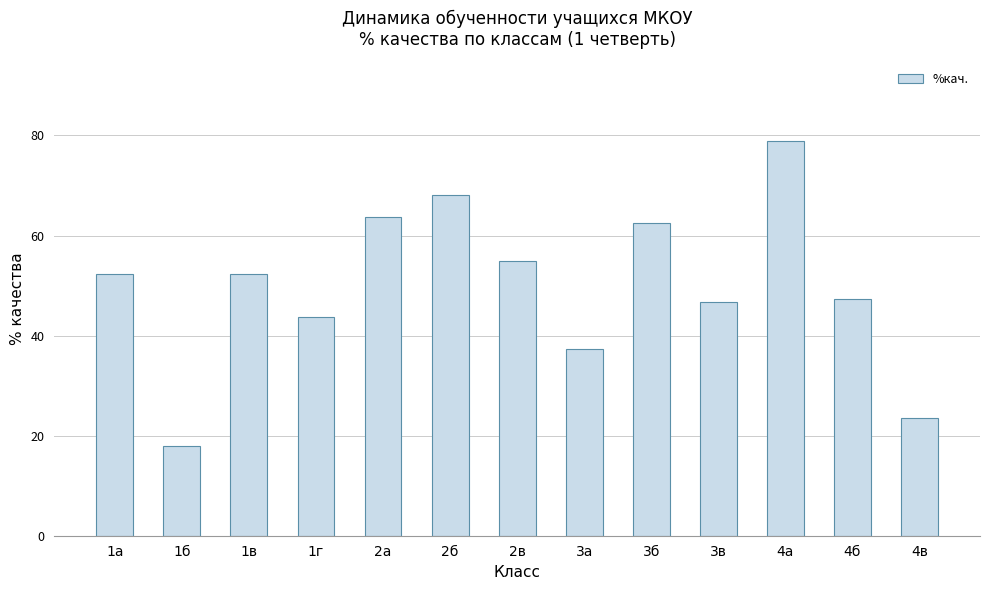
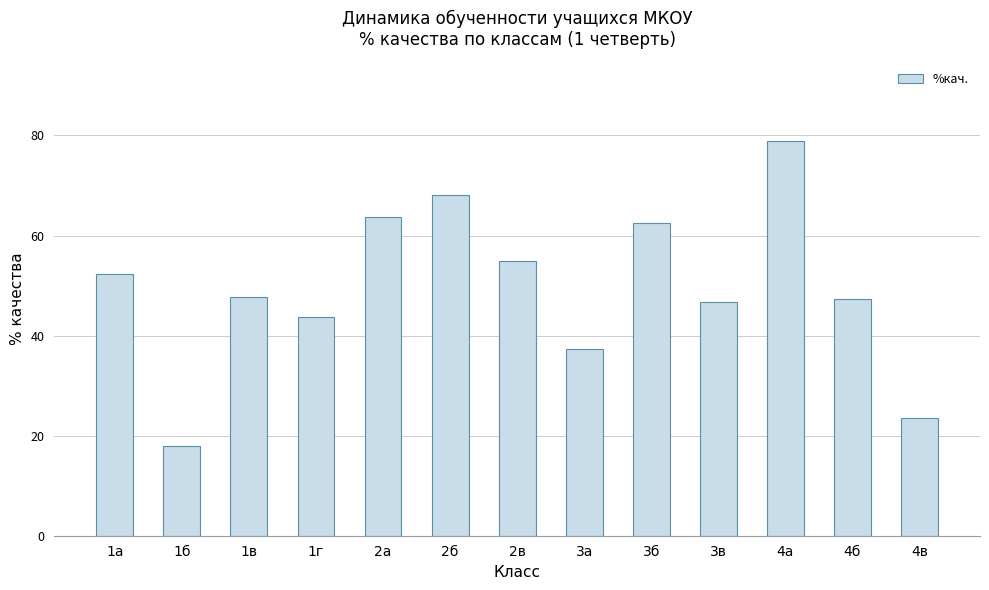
1в: 52 -> 48
